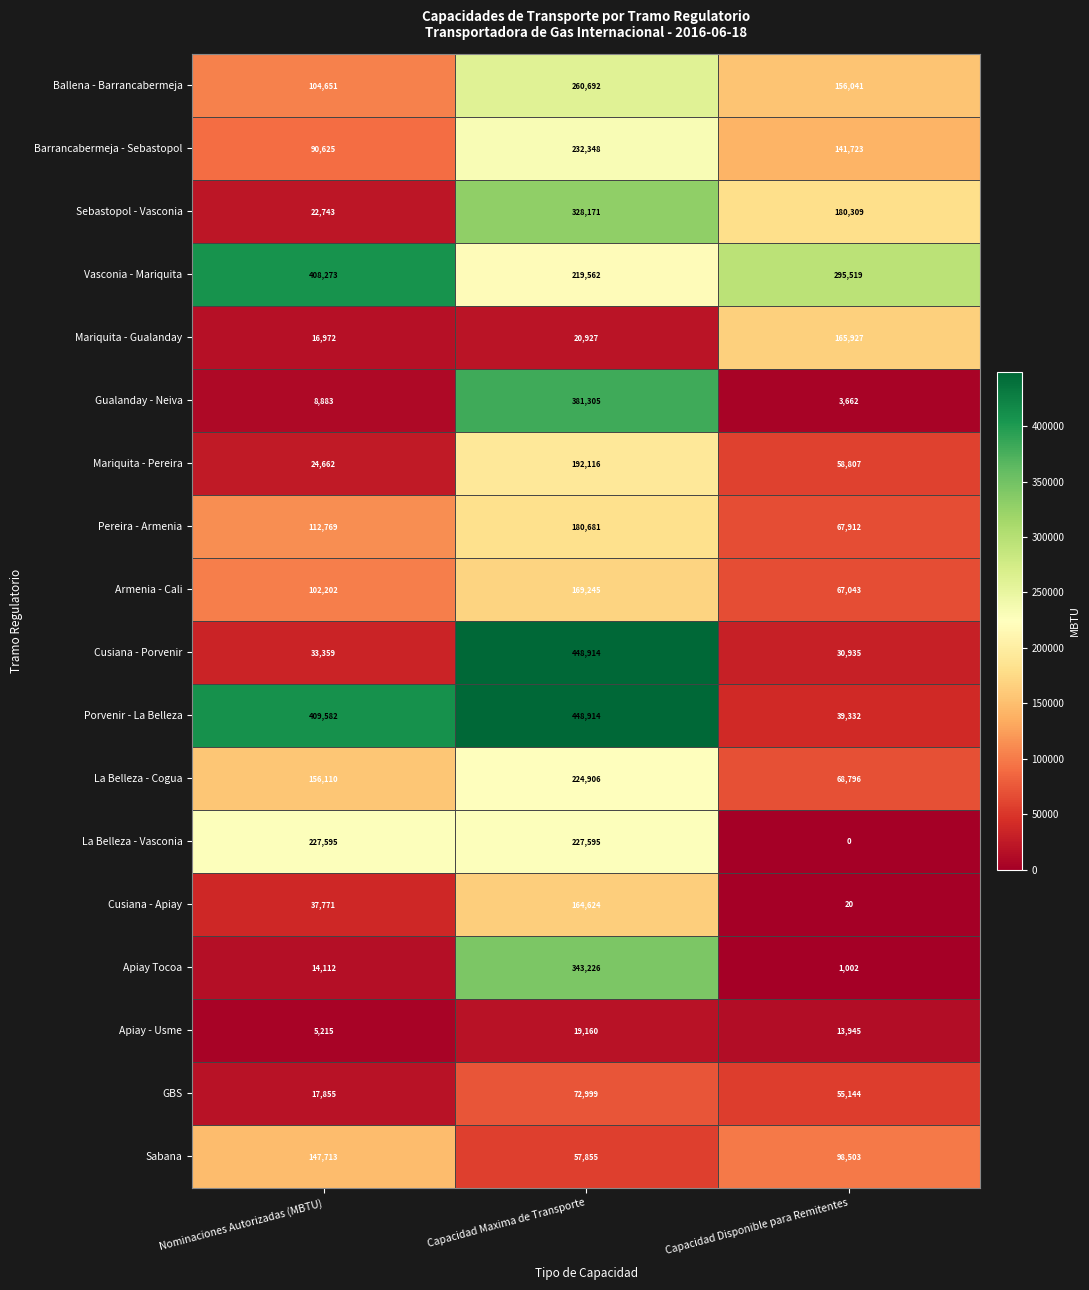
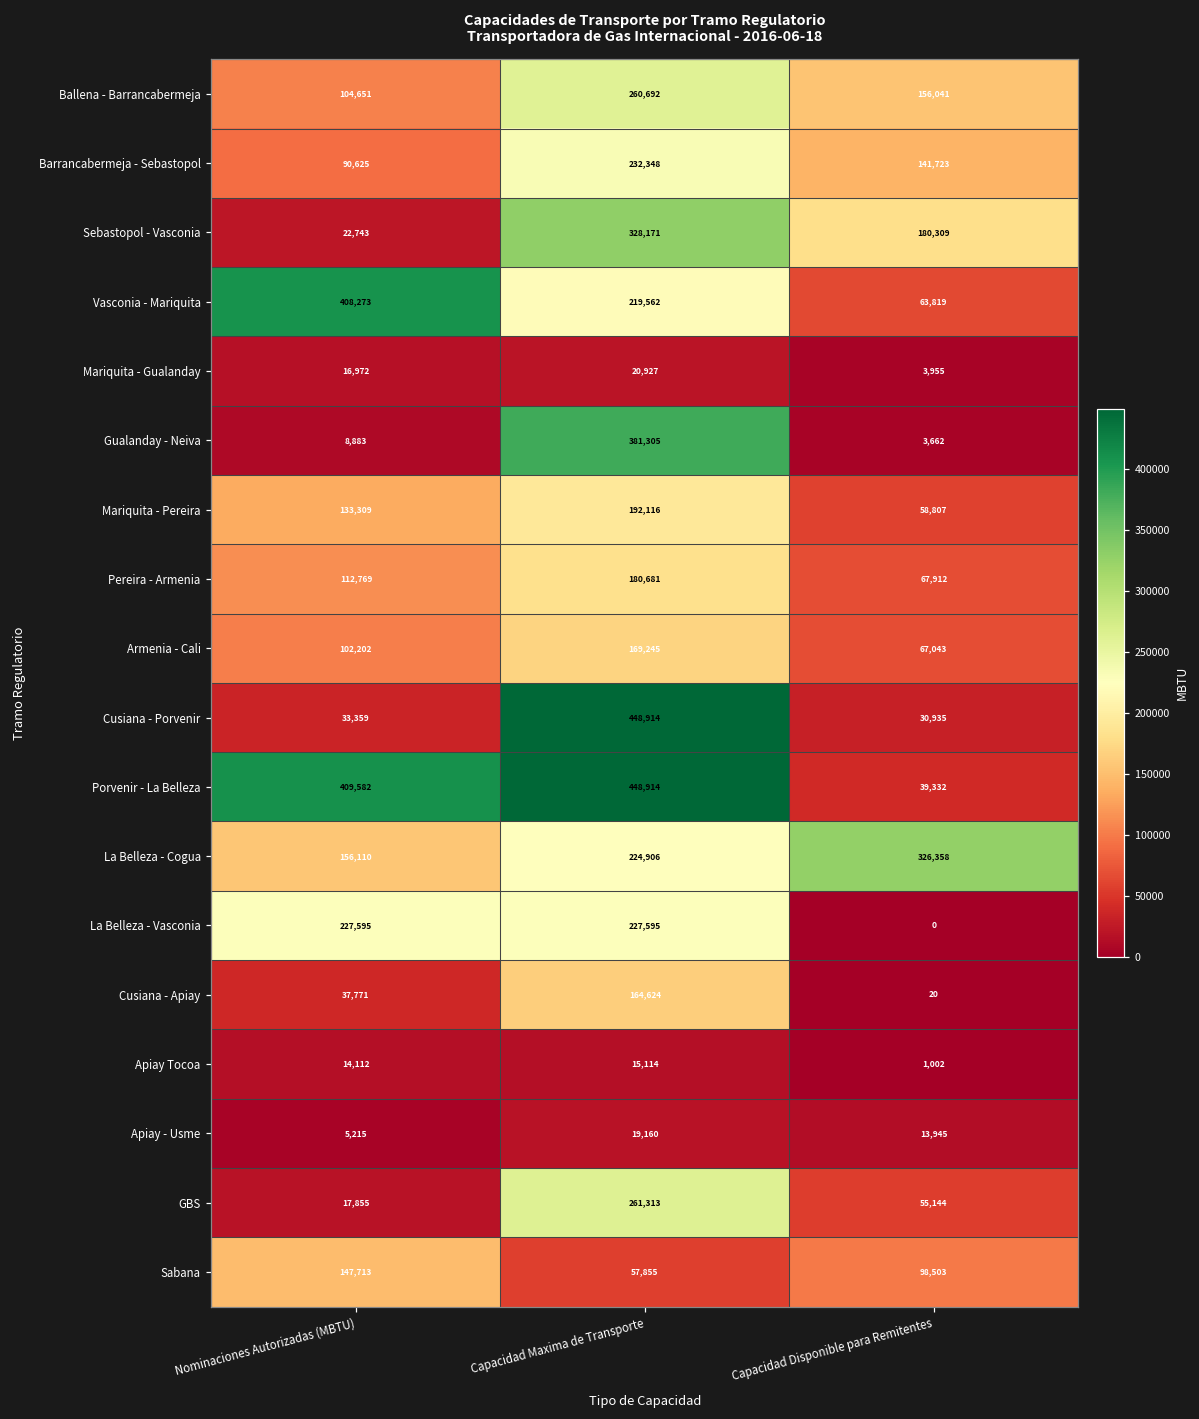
Vasconia - Mariquita, Capacidad Disponible para Remitentes: 295,519 -> 63,819
Mariquita - Gualanday, Capacidad Disponible para Remitentes: 165,927 -> 3,955
Mariquita - Pereira, Nominaciones Autorizadas (MBTU): 24,662 -> 133,309
La Belleza - Cogua, Capacidad Disponible para Remitentes: 68,796 -> 326,358
Apiay Tocoa, Capacidad Maxima de Transporte: 343,226 -> 15,114
GBS, Capacidad Maxima de Transporte: 72,999 -> 261,313
